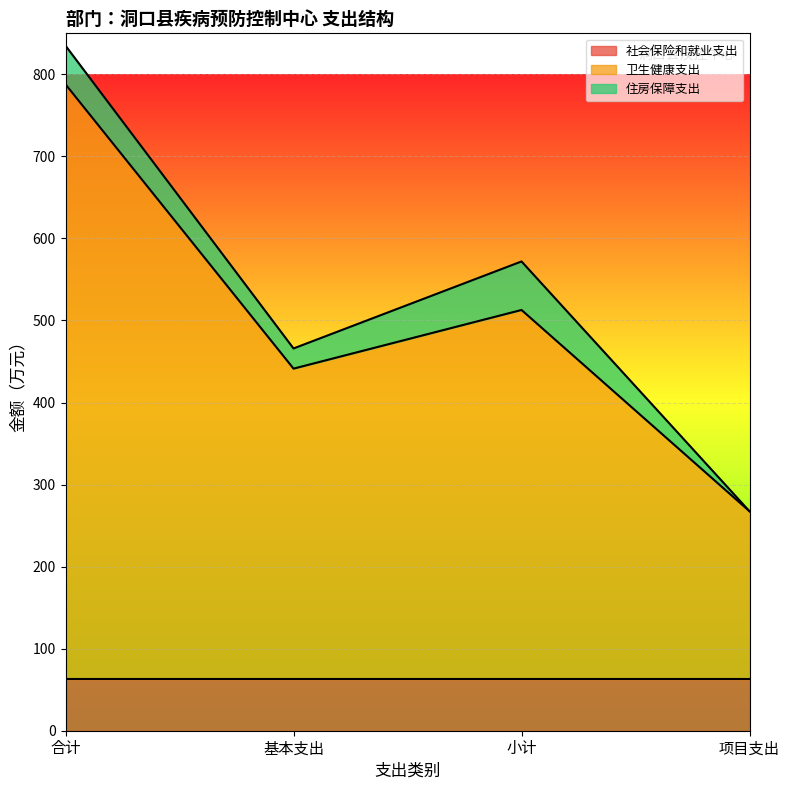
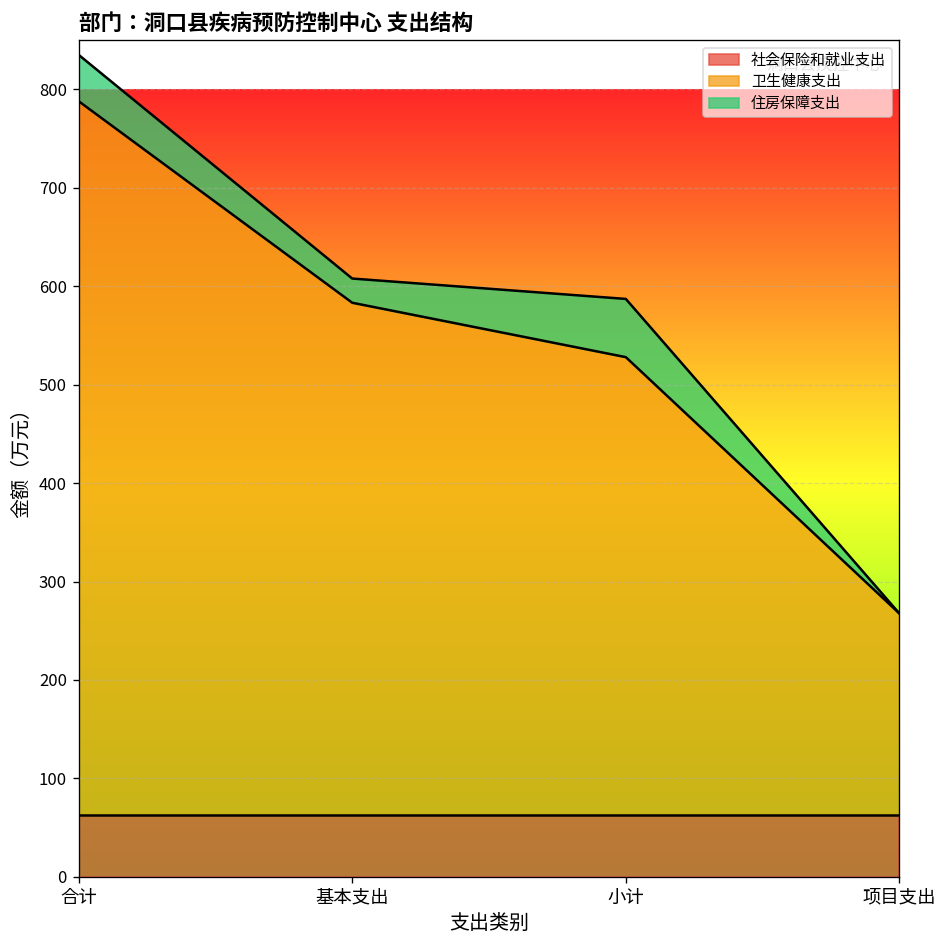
卫生健康支出, 基本支出: 440 -> 580
卫生健康支出, 小计: 510 -> 530
